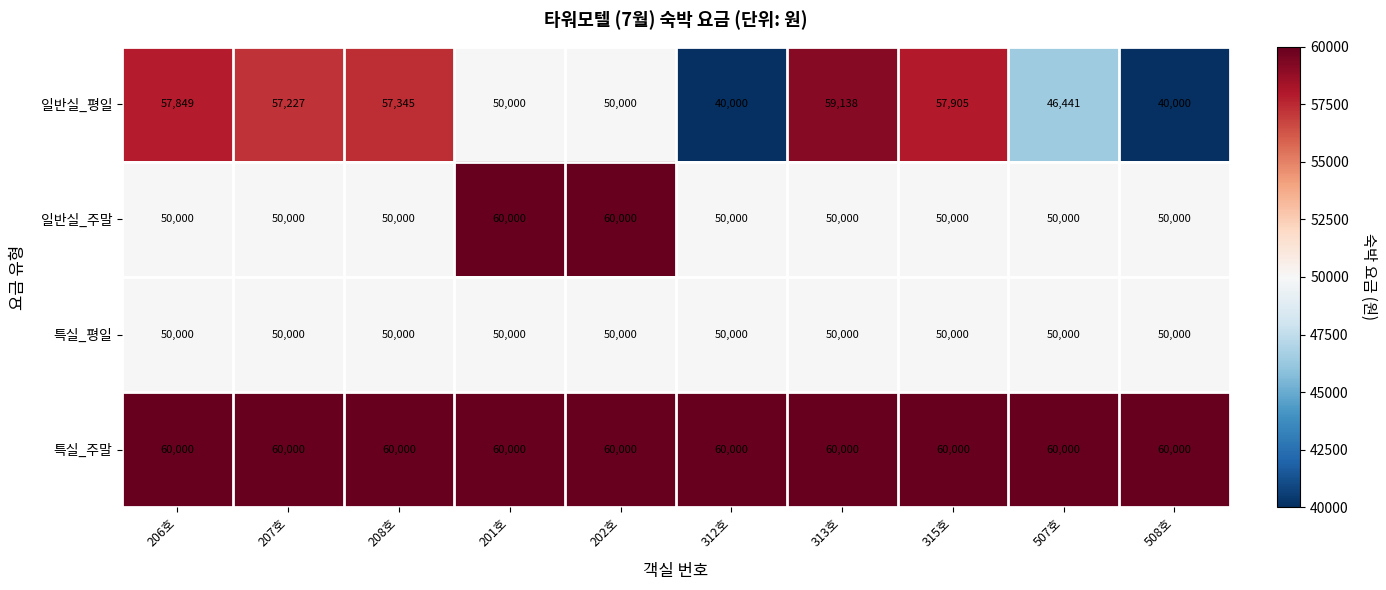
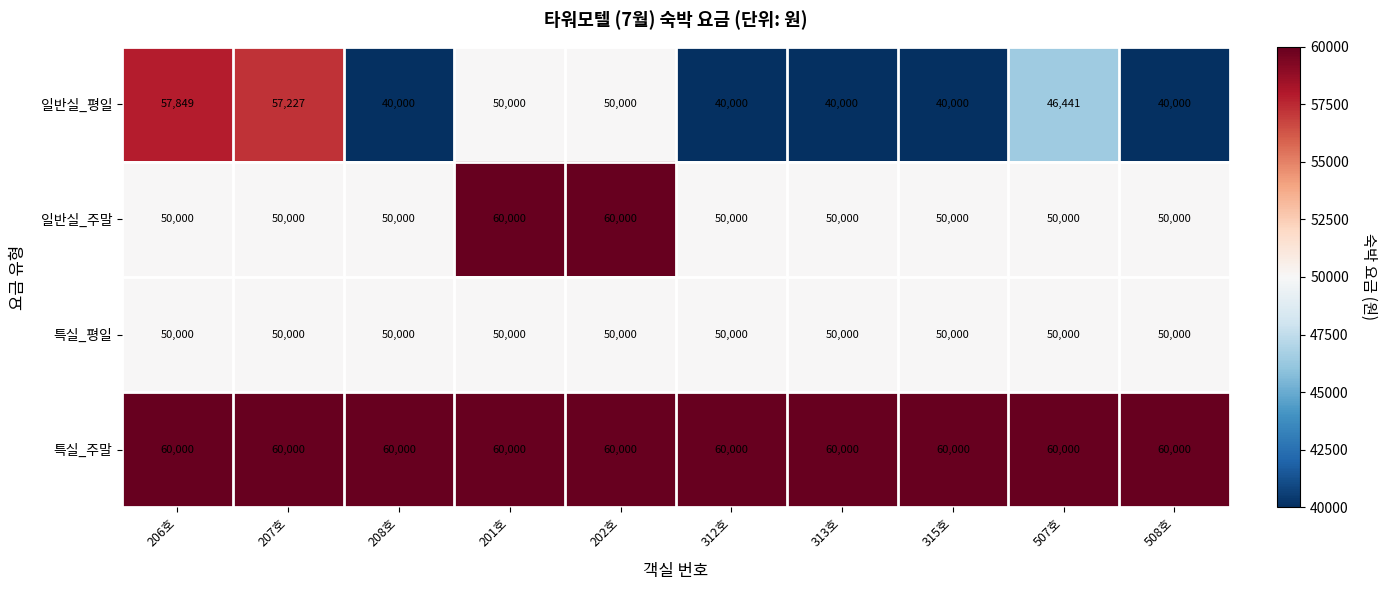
일반실_평일, 208호: 57,345 -> 40,000
일반실_평일, 313호: 59,138 -> 40,000
일반실_평일, 315호: 57,905 -> 40,000
